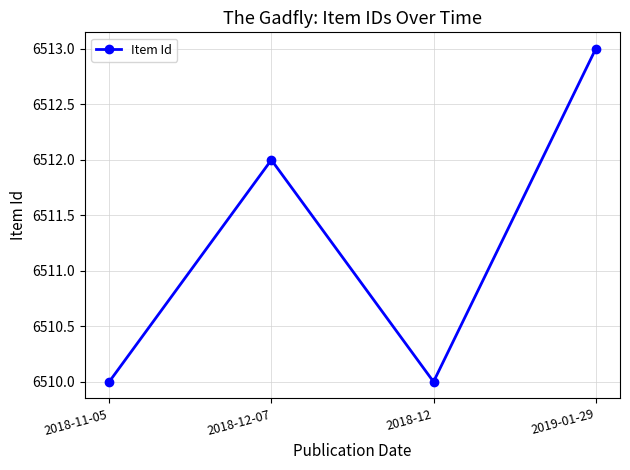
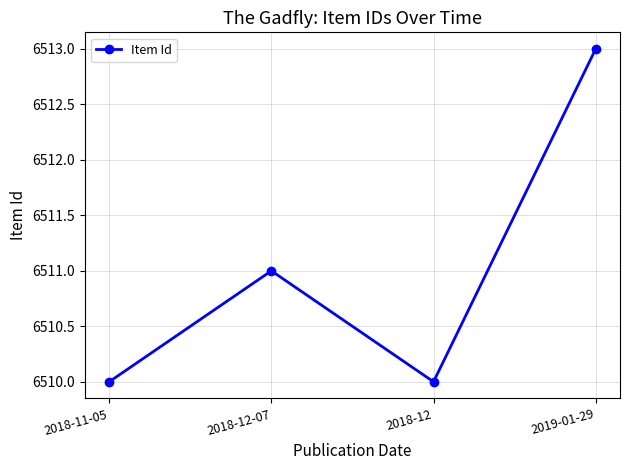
2018-12-07: 6512 -> 6511
